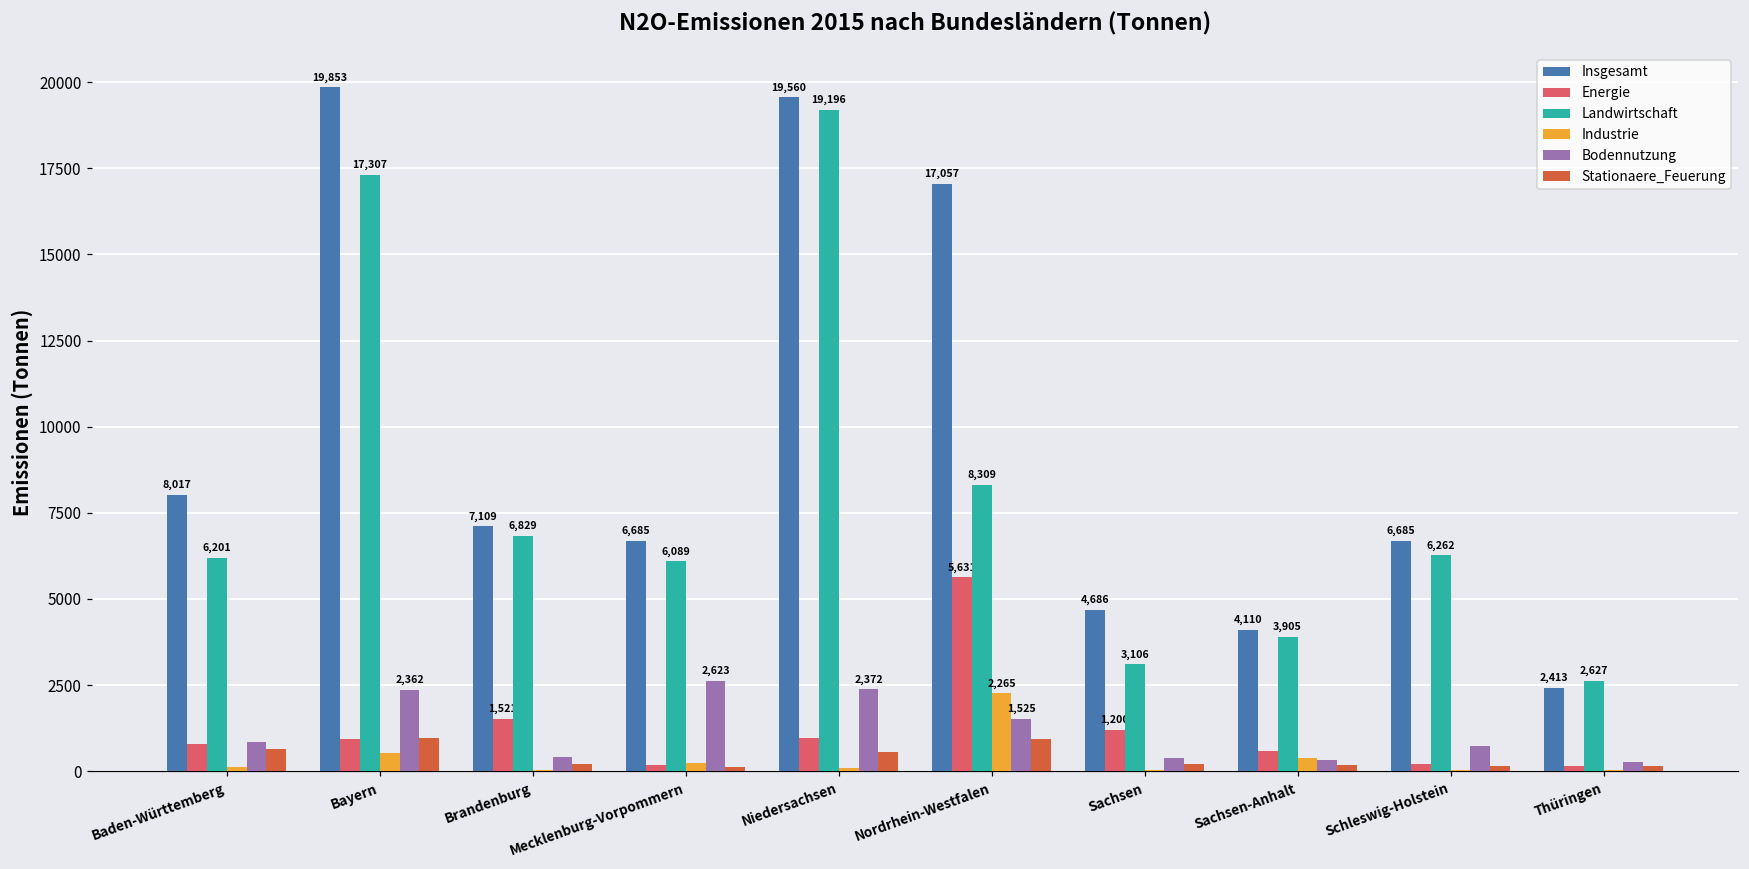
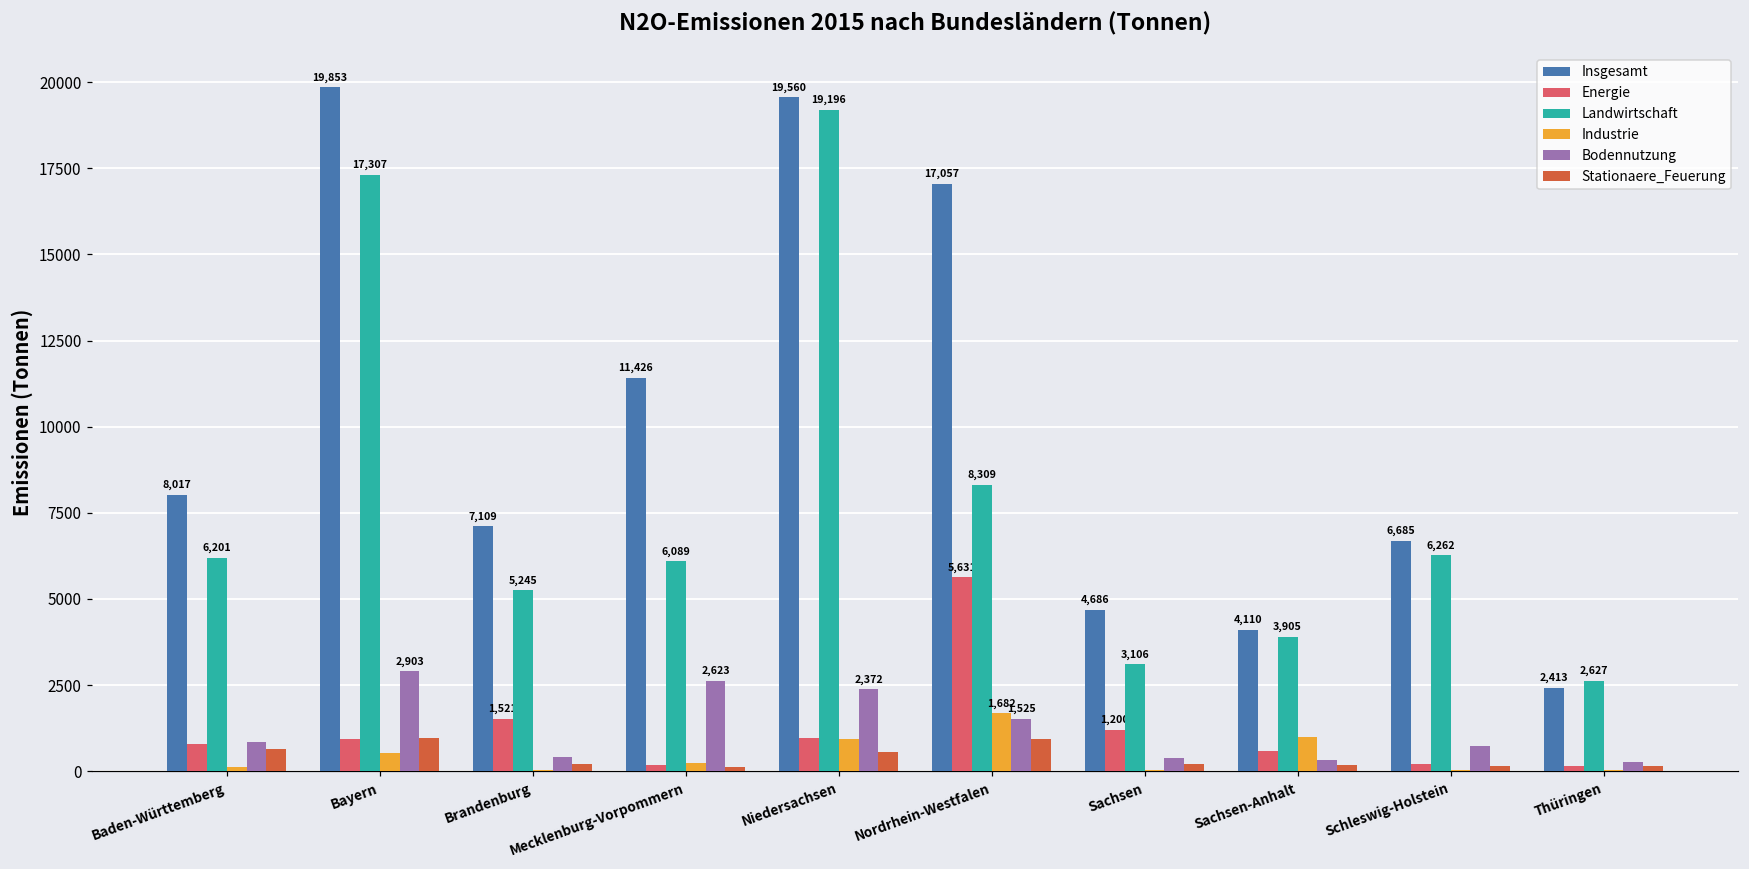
Bodennutzung, Bayern: 2,362 -> 2,903
Landwirtschaft, Brandenburg: 6,829 -> 5,245
Insgesamt, Mecklenburg-Vorpommern: 6,685 -> 11,426
Industrie, Niedersachsen: 100 -> 900
Industrie, Nordrhein-Westfalen: 2,265 -> 1,682
Industrie, Sachsen-Anhalt: 400 -> 1000
